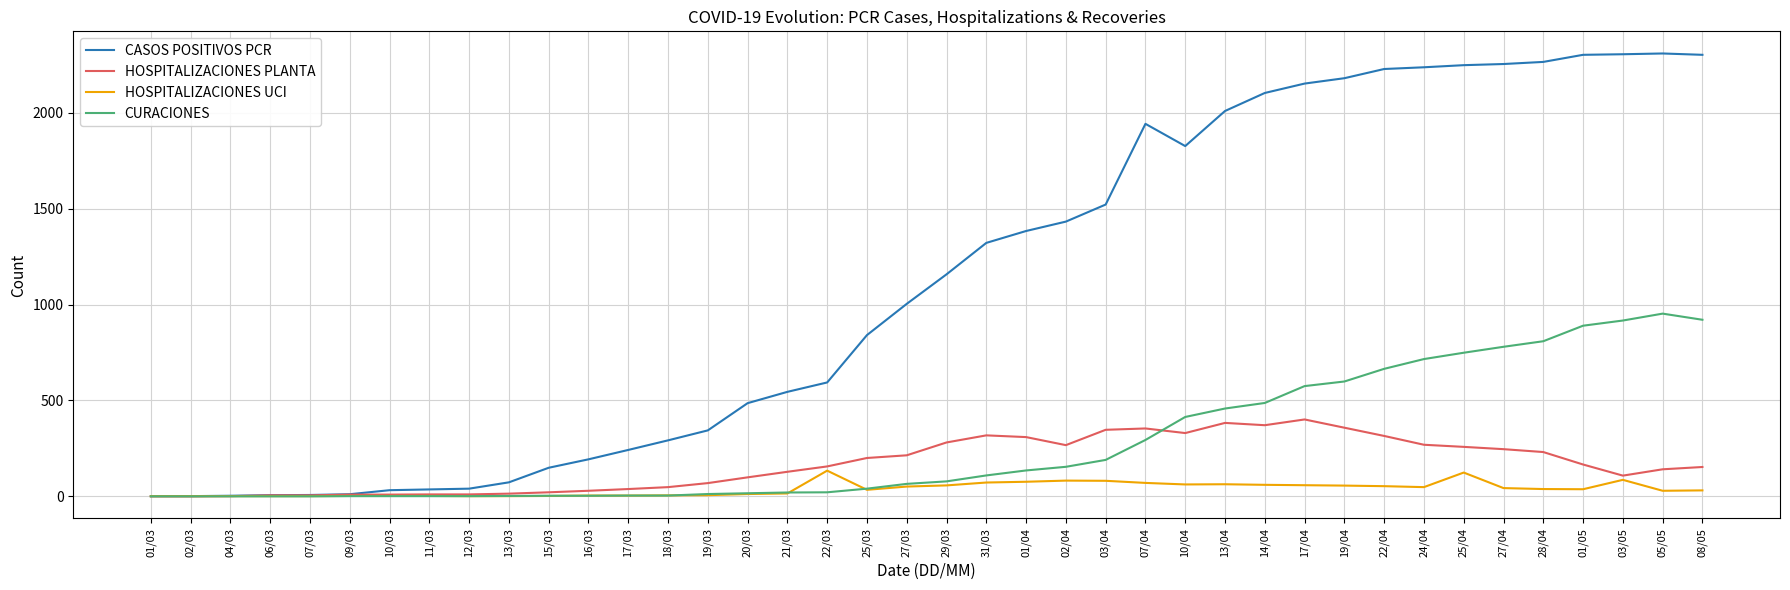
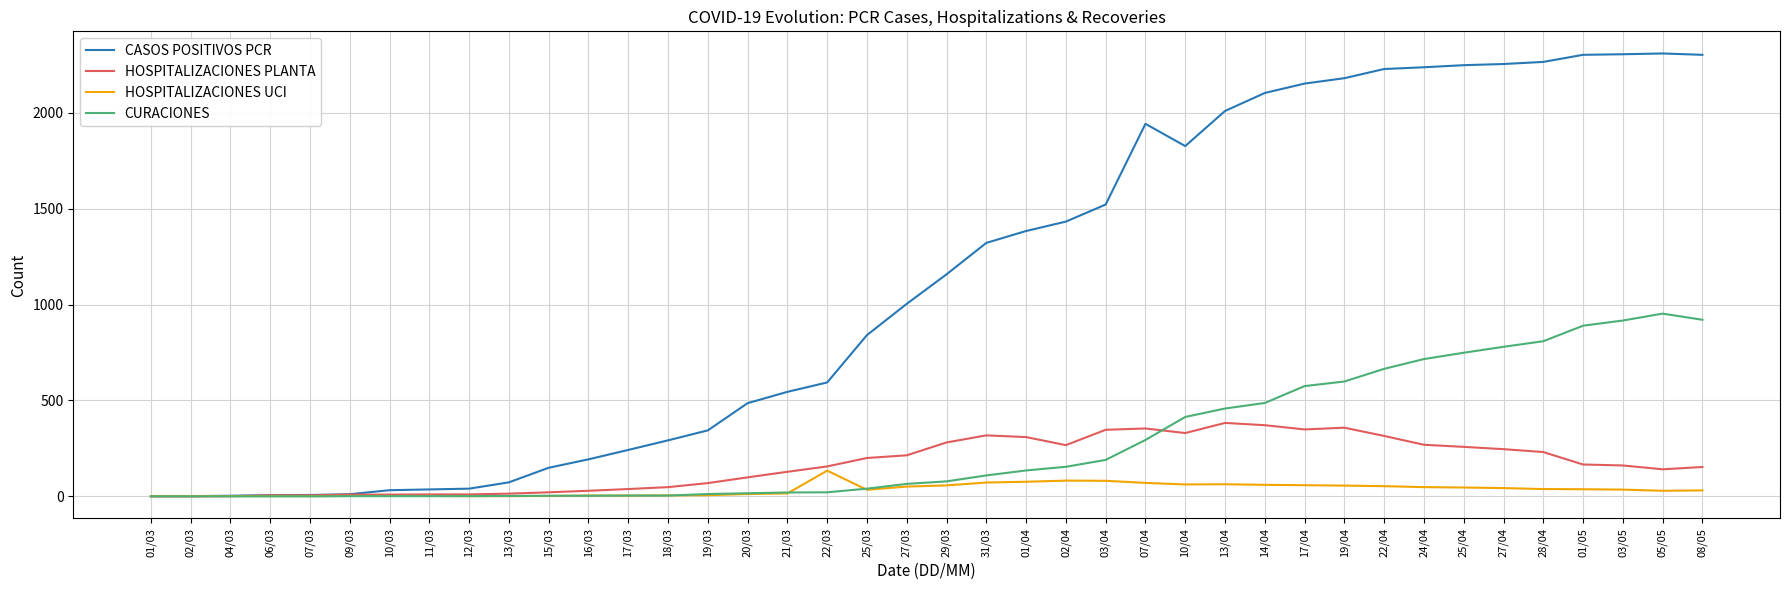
HOSPITALIZACIONES PLANTA, 17/04: 400 -> 350
HOSPITALIZACIONES UCI, 25/04: 120 -> 50
HOSPITALIZACIONES PLANTA, 03/05: 110 -> 160
HOSPITALIZACIONES UCI, 03/05: 90 -> 40
